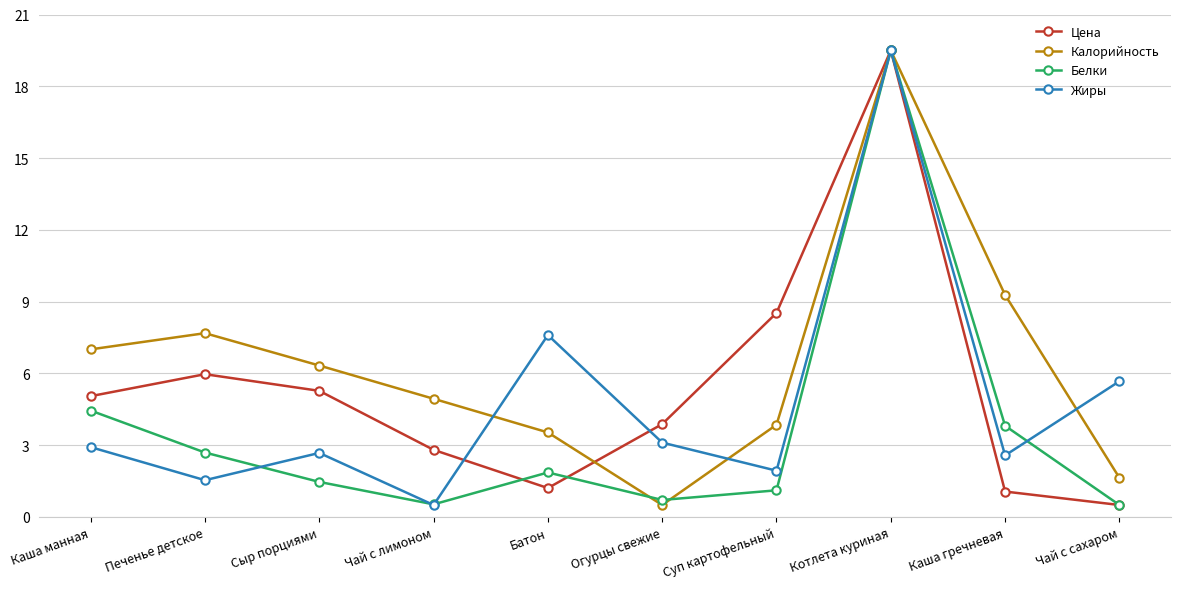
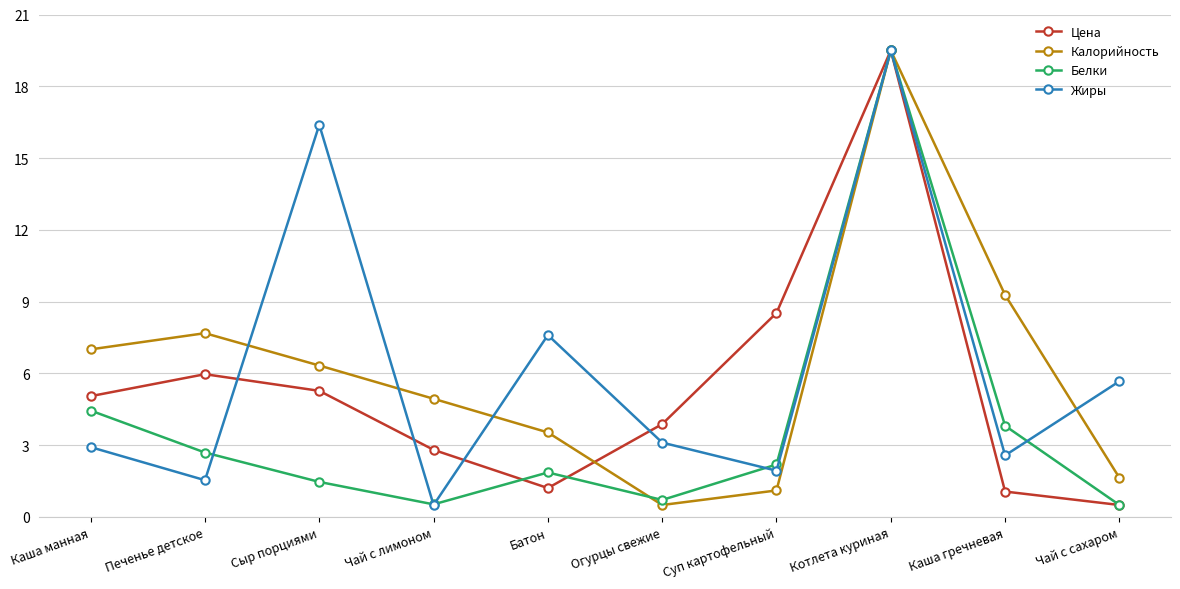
Жиры, Сыр порциями: 2.7 -> 16.4
Калорийность, Суп картофельный: 3.9 -> 1.1
Белки, Суп картофельный: 1.1 -> 2.2
